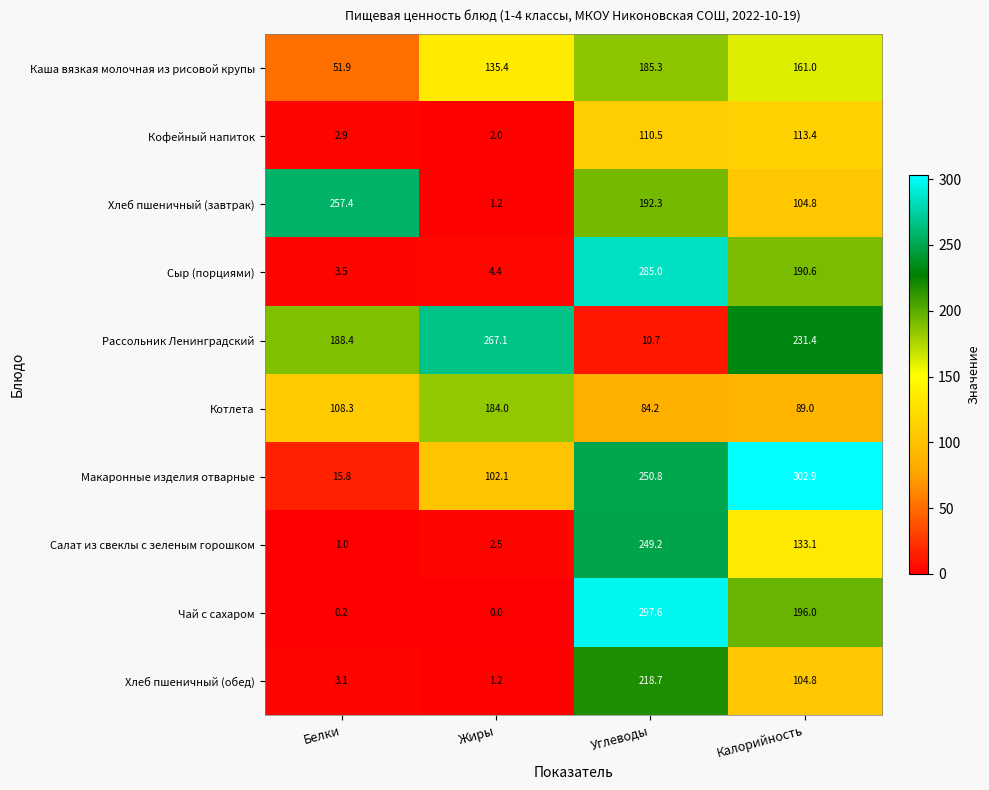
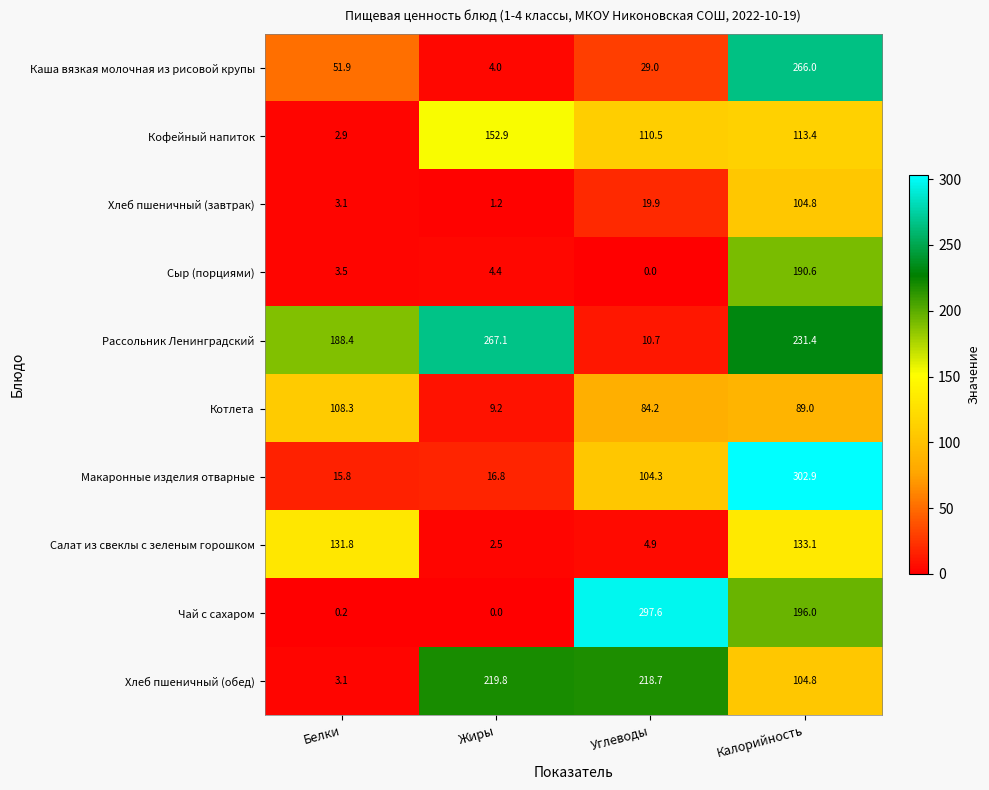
Каша вязкая молочная из рисовой крупы, Жиры: 135.4 -> 4.0
Каша вязкая молочная из рисовой крупы, Углеводы: 185.3 -> 29.0
Каша вязкая молочная из рисовой крупы, Калорийность: 161.0 -> 266.0
Кофейный напиток, Жиры: 2.0 -> 152.9
Хлеб пшеничный (завтрак), Белки: 257.4 -> 3.1
Хлеб пшеничный (завтрак), Углеводы: 192.3 -> 19.9
Сыр (порциями), Углеводы: 285.0 -> 0.0
Котлета, Жиры: 184.0 -> 9.2
Макаронные изделия отварные, Жиры: 102.1 -> 16.8
Макаронные изделия отварные, Углеводы: 250.8 -> 104.3
Салат из свеклы с зеленым горошком, Белки: 1.0 -> 131.8
Салат из свеклы с зеленым горошком, Углеводы: 249.2 -> 4.9
Хлеб пшеничный (обед), Жиры: 1.2 -> 219.8
